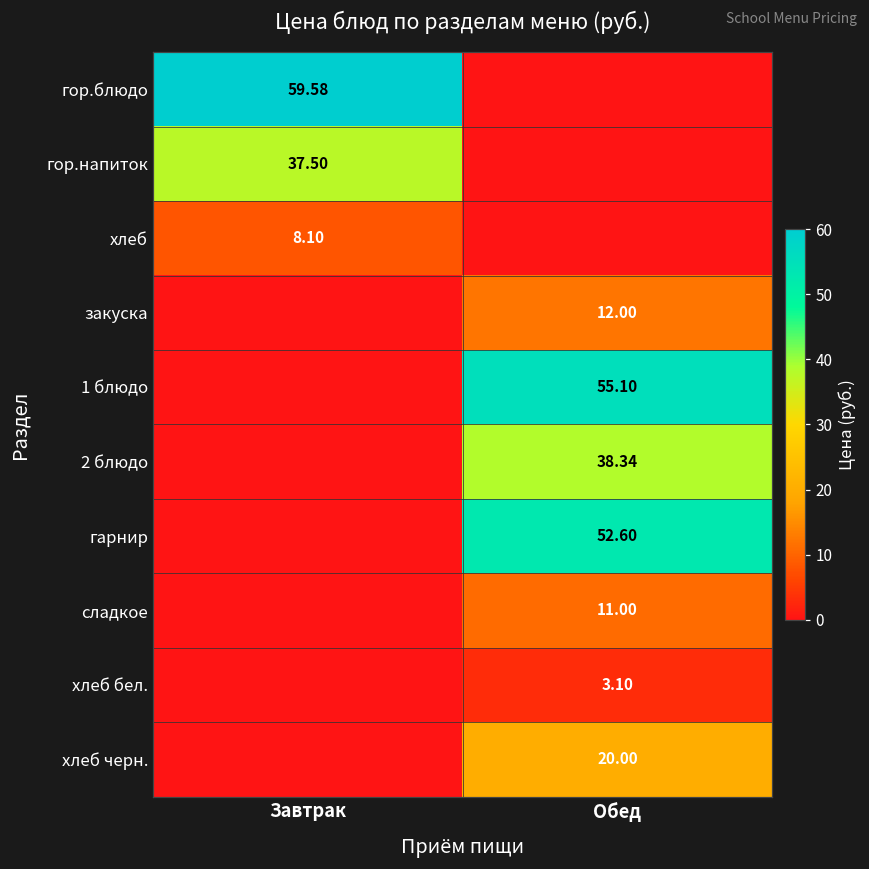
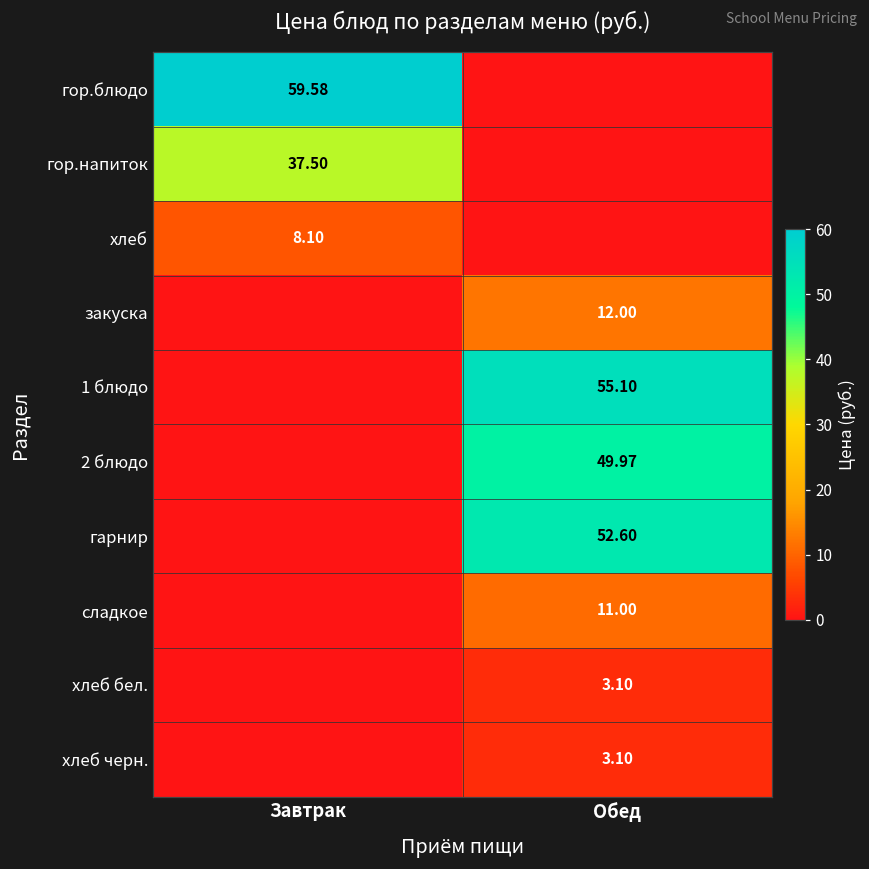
2 блюдо, Обед: 38.34 -> 49.97
хлеб черн., Обед: 20.00 -> 3.10
